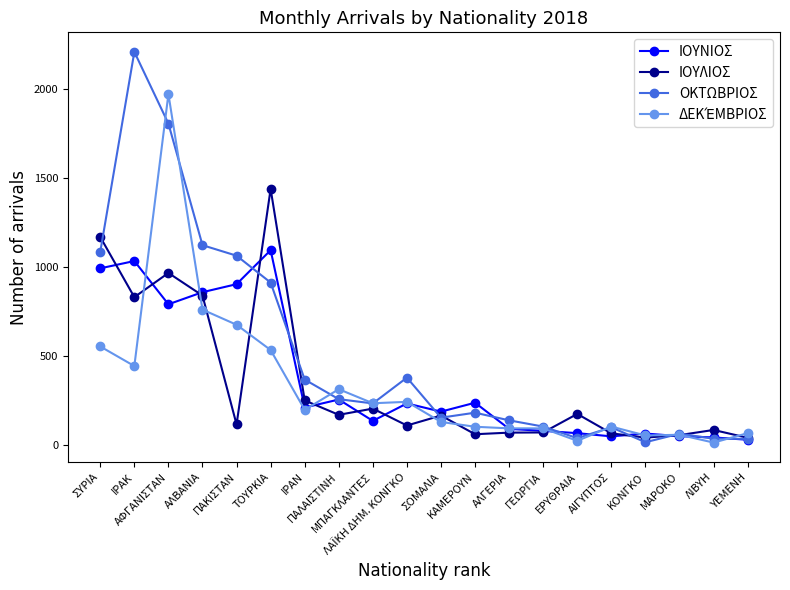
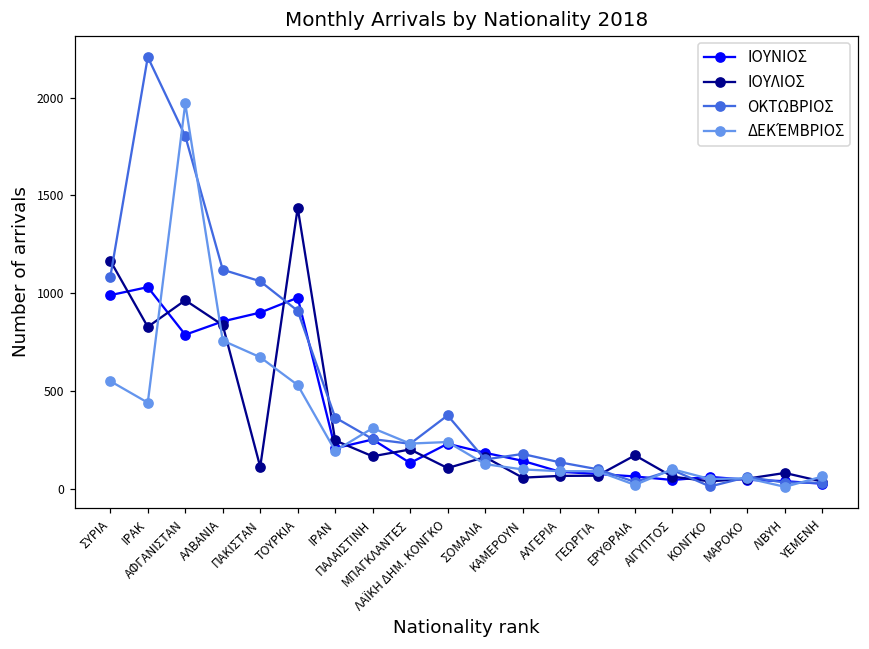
ΙΟΥΝΙΟΣ, ΤΟΥΡΚΙΑ: 1090 -> 980
ΙΟΥΝΙΟΣ, ΚΑΜΕΡΟΥΝ: 240 -> 150
